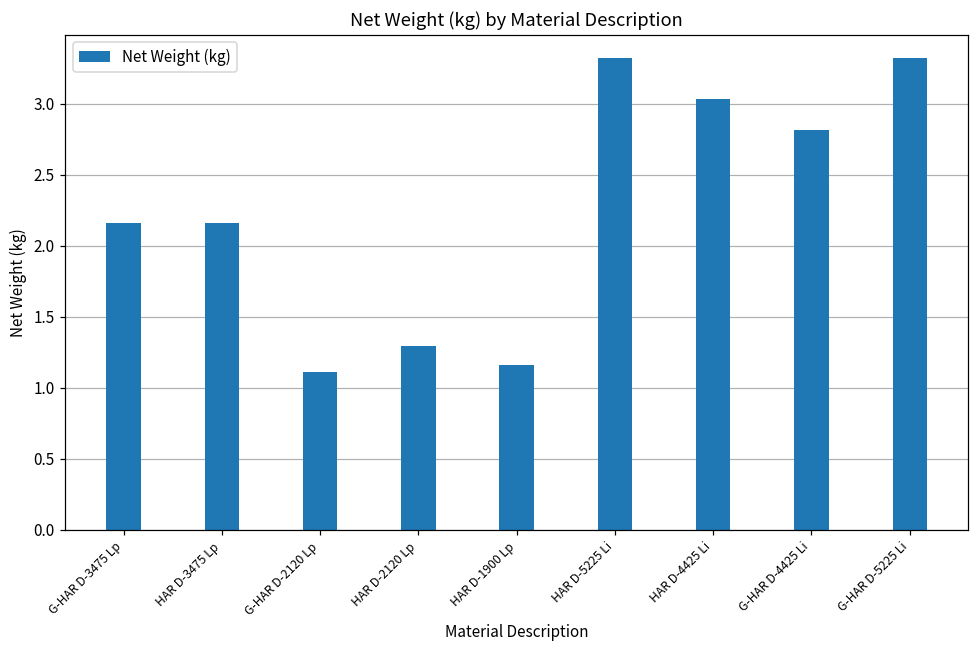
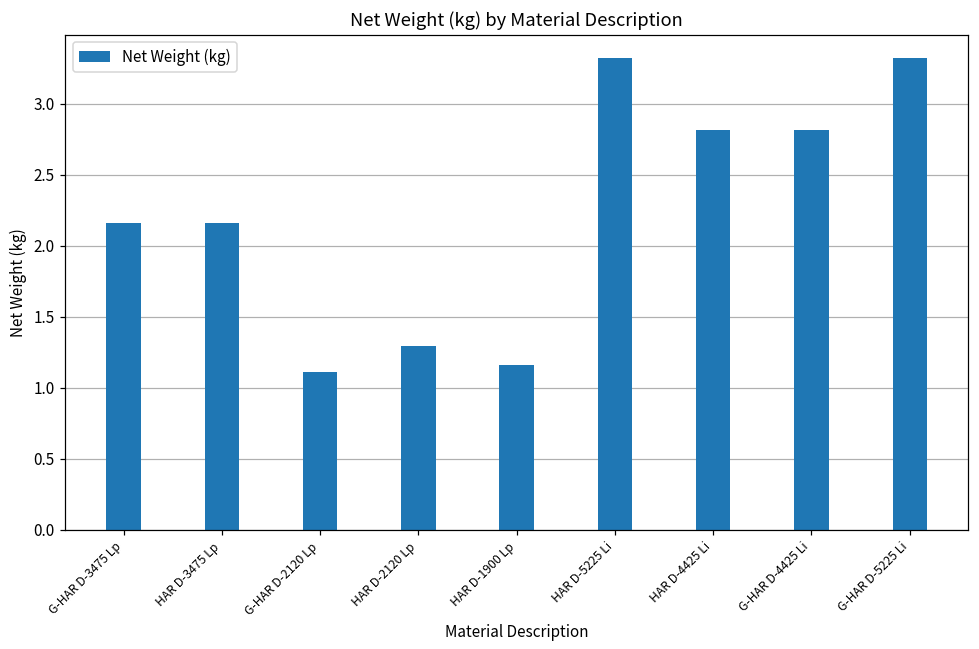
HAR D-4425 Li: 3.03 -> 2.81
